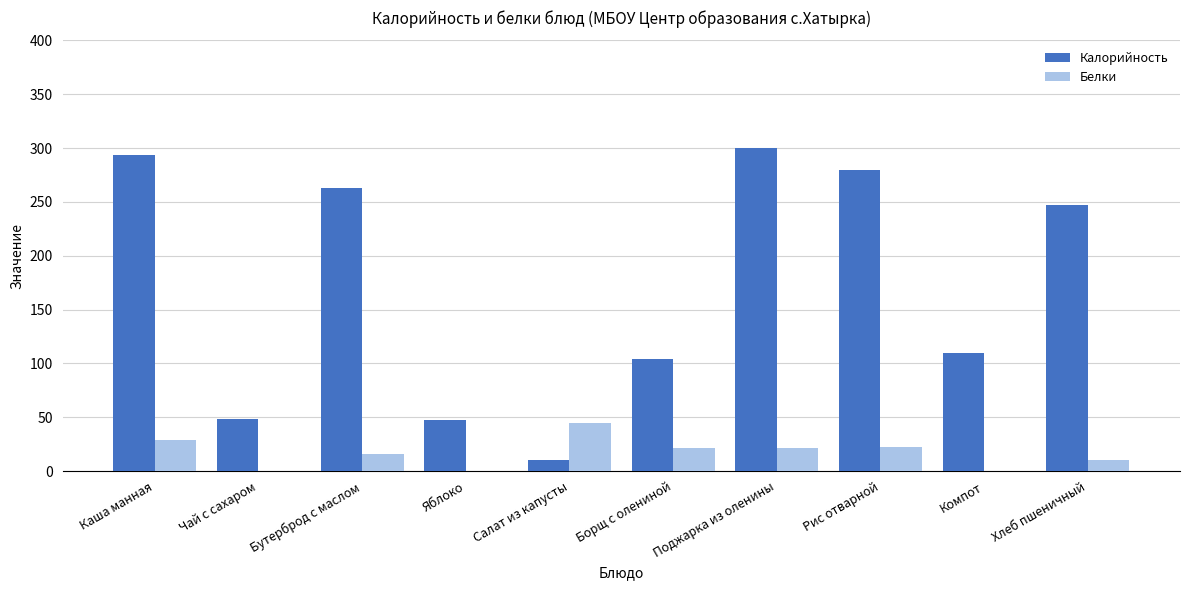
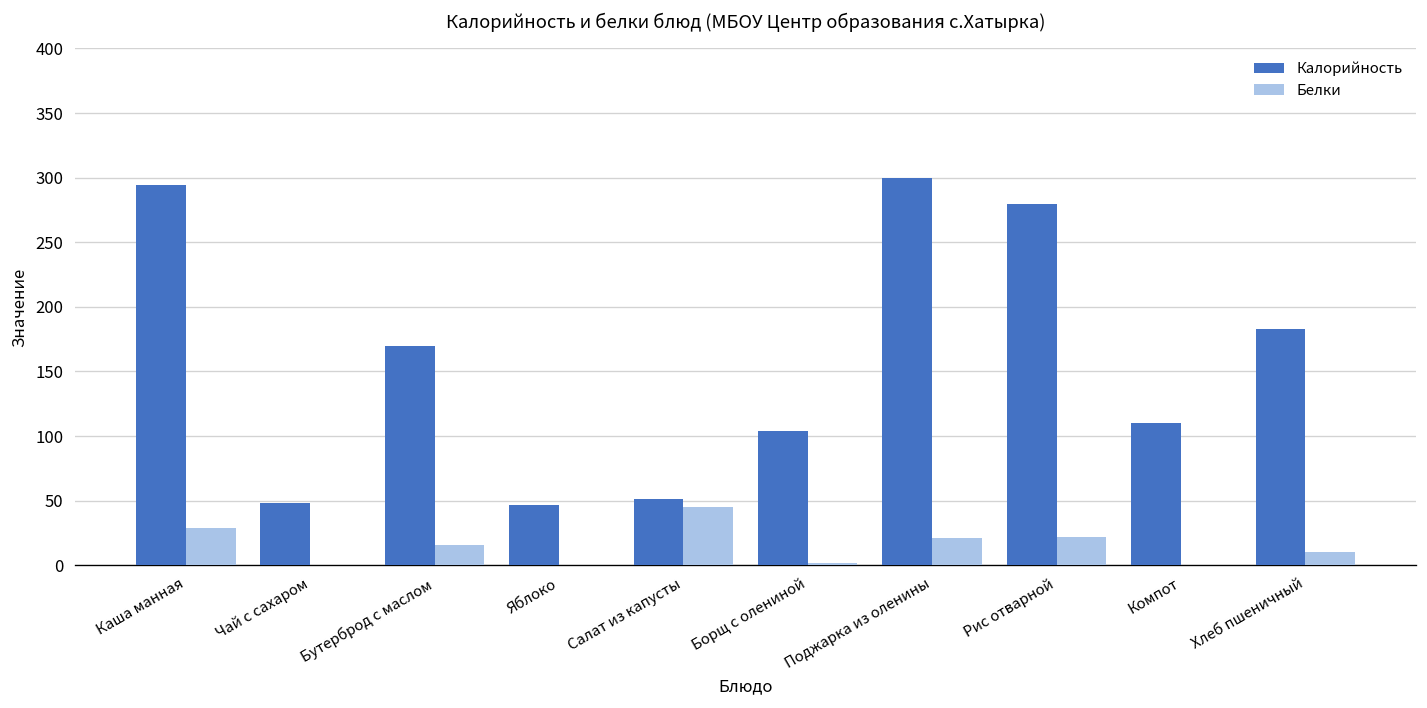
Калорийность, Бутерброд с маслом: 263 -> 170
Калорийность, Салат из капусты: 10 -> 51
Белки, Борщ с олениной: 21 -> 2
Калорийность, Хлеб пшеничный: 247 -> 183
